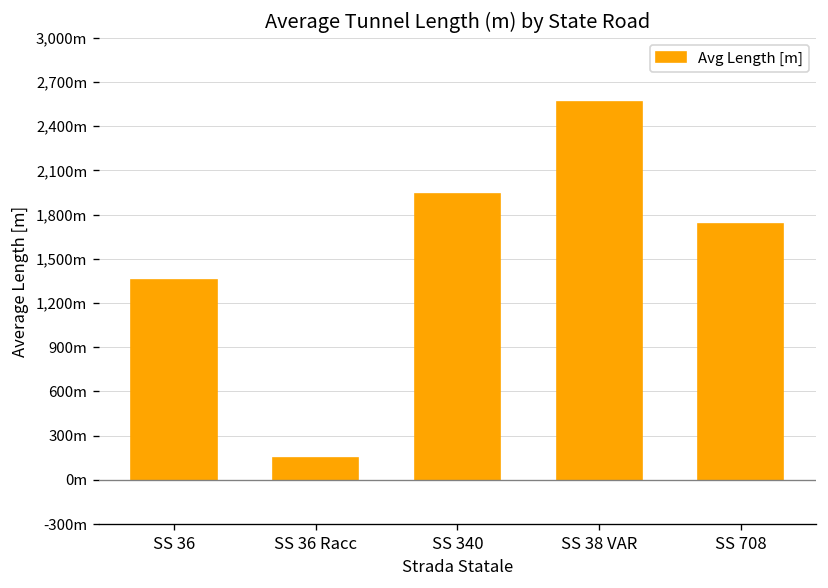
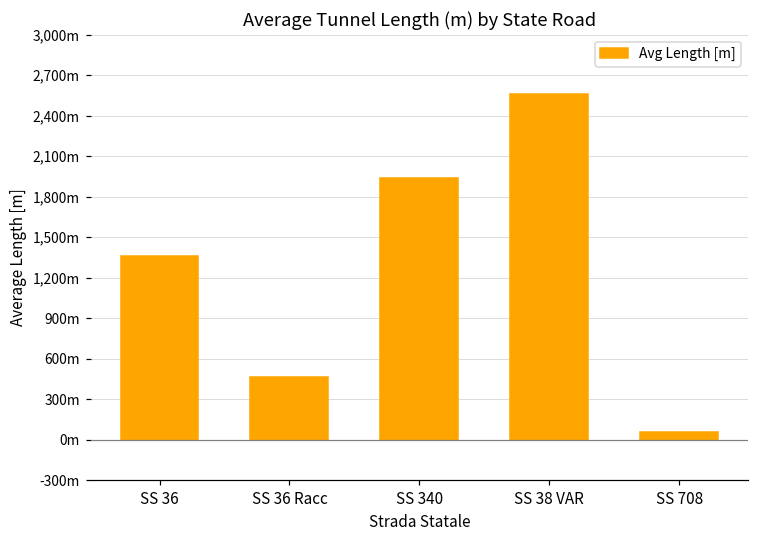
SS 36 Racc: 150m -> 460m
SS 708: 1,740m -> 60m
